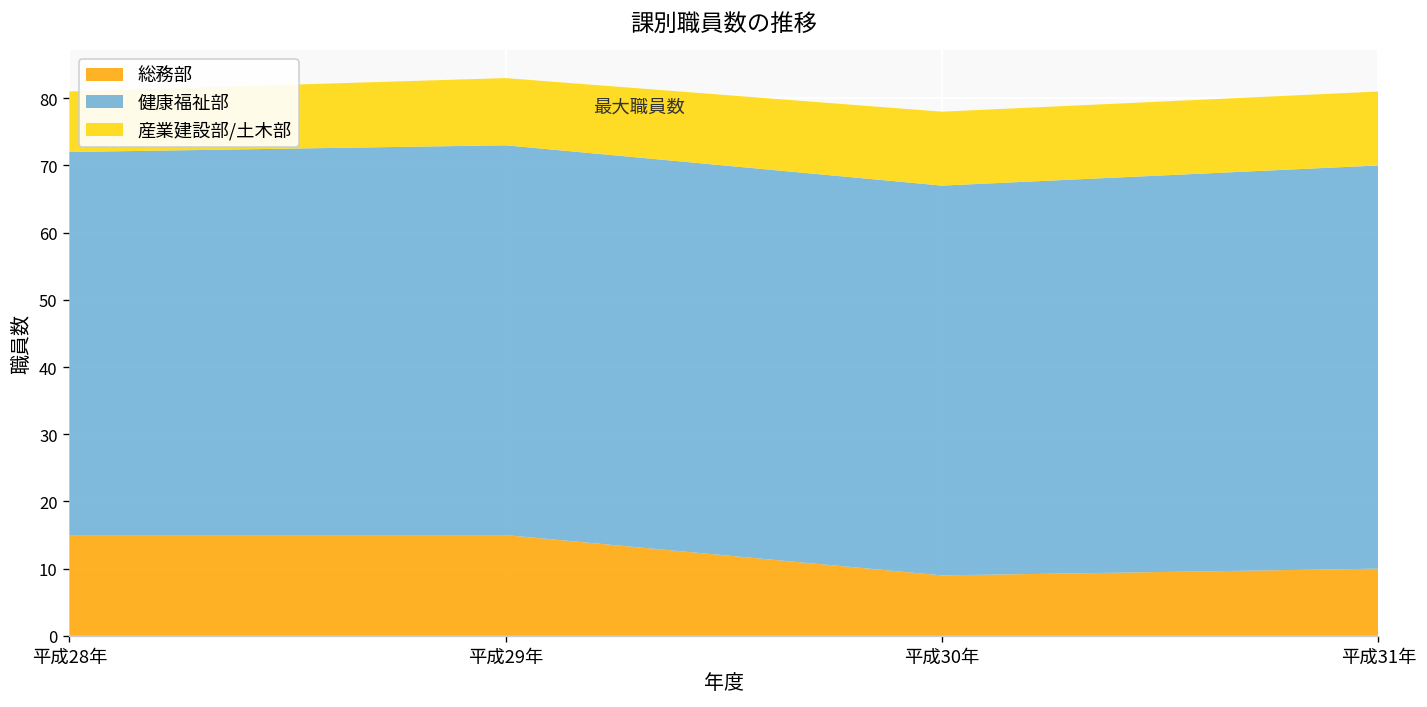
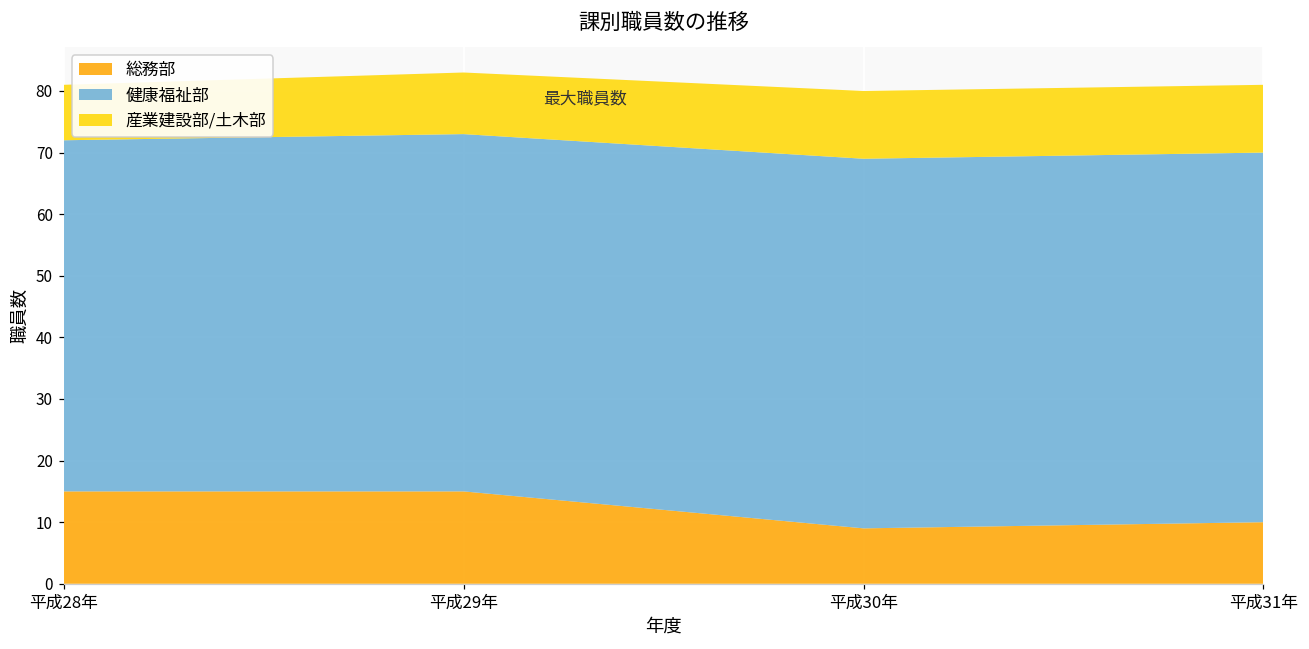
健康福祉部, 平成30年: 58 -> 60
